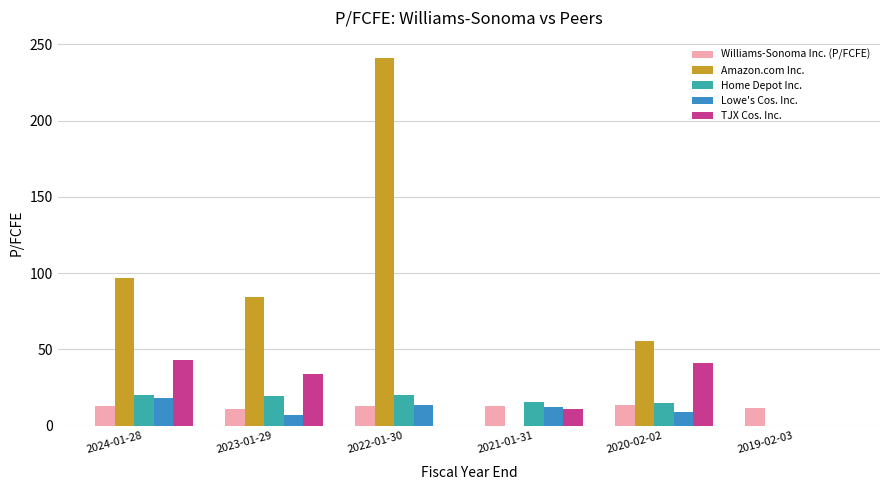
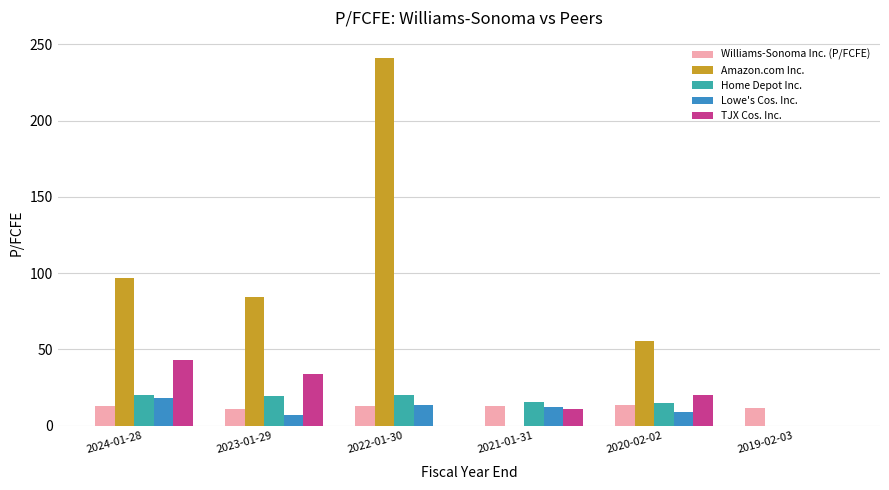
TJX Cos. Inc., 2020-02-02: 41 -> 20
